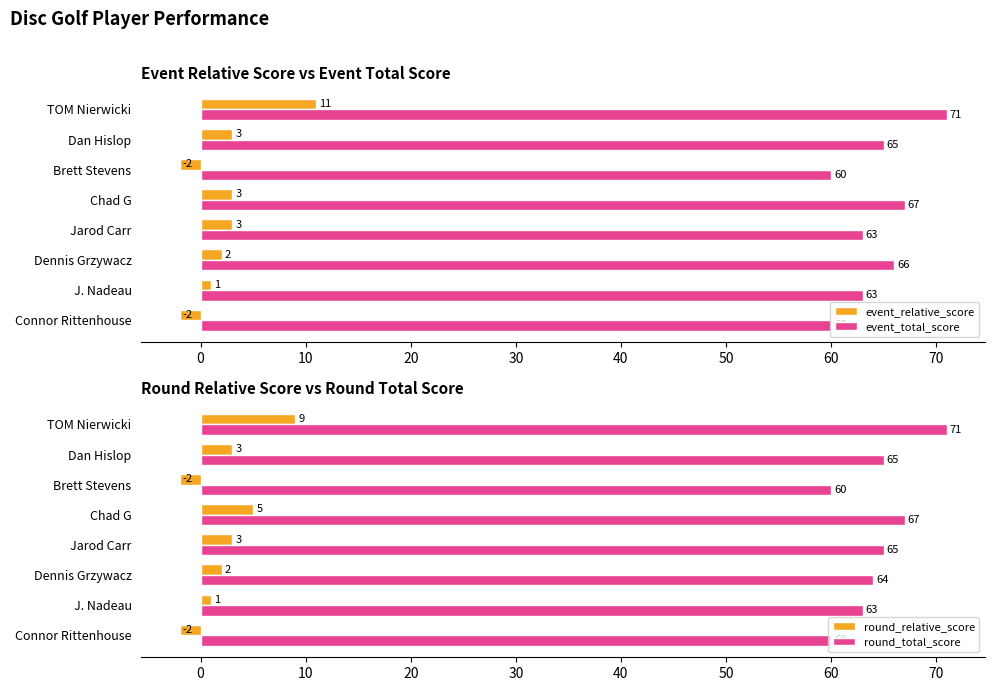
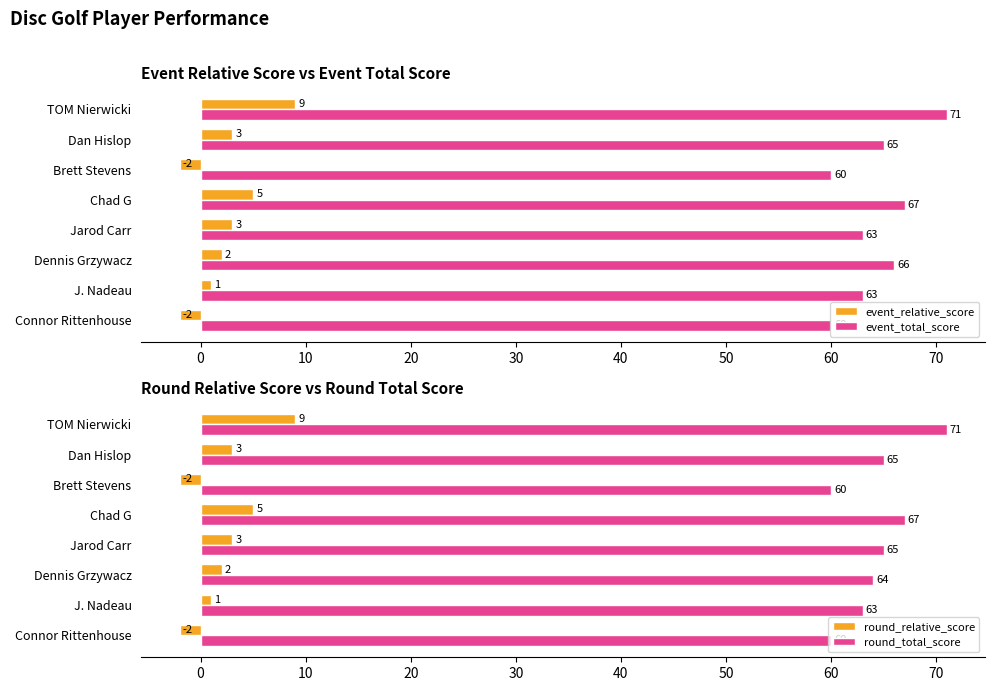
Event Relative Score vs Event Total Score, event_relative_score, TOM Nierwicki: 11 -> 9
Event Relative Score vs Event Total Score, event_relative_score, Chad G: 3 -> 5
